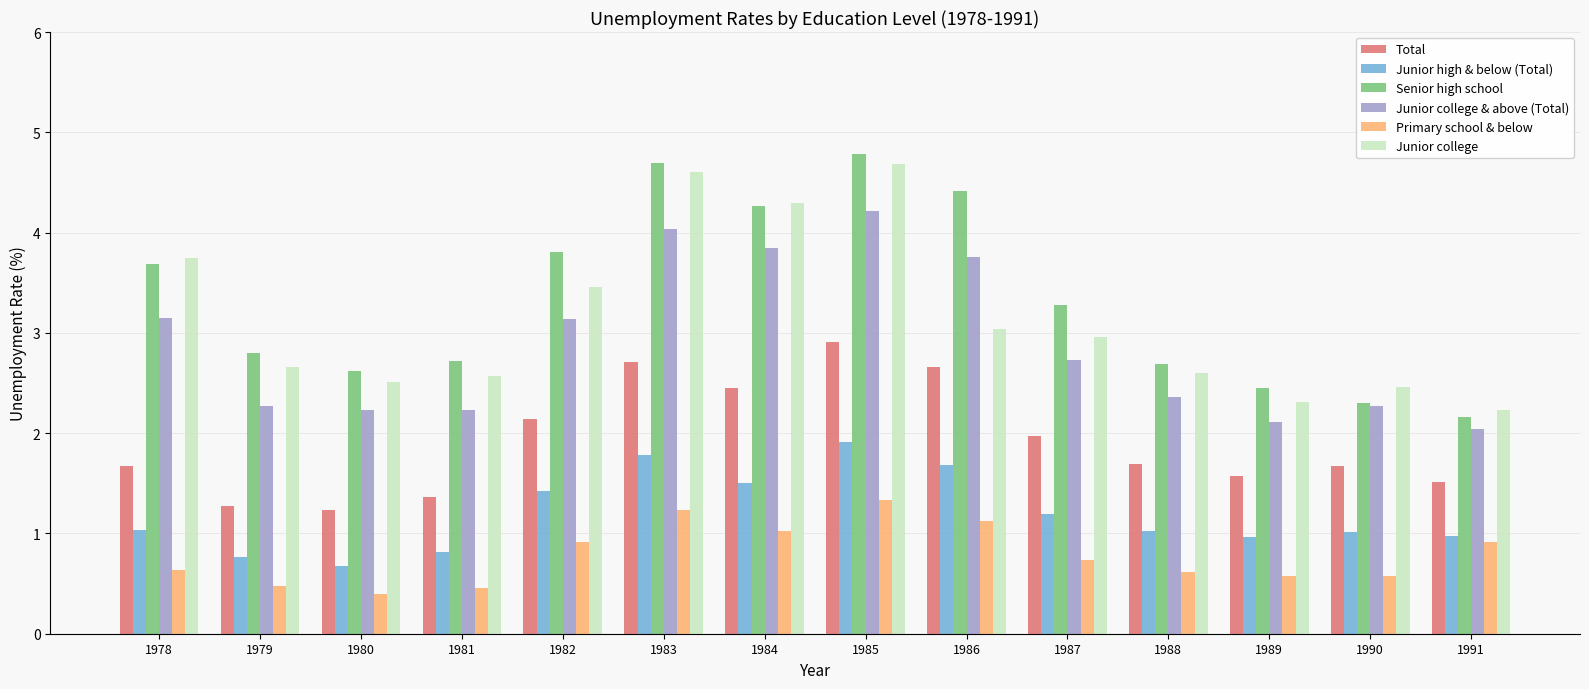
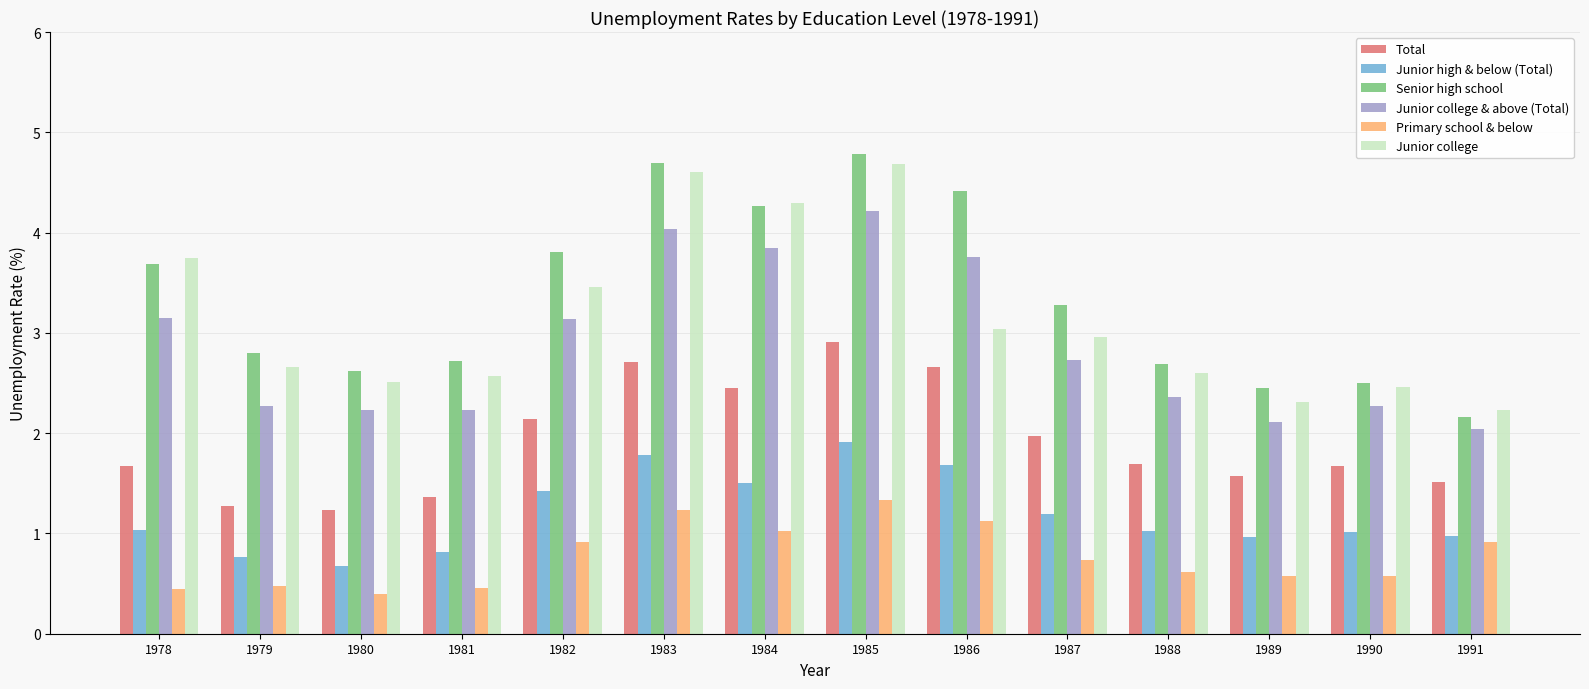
Primary school & below, 1978: 0.64 -> 0.45
Senior high school, 1990: 2.3 -> 2.5
